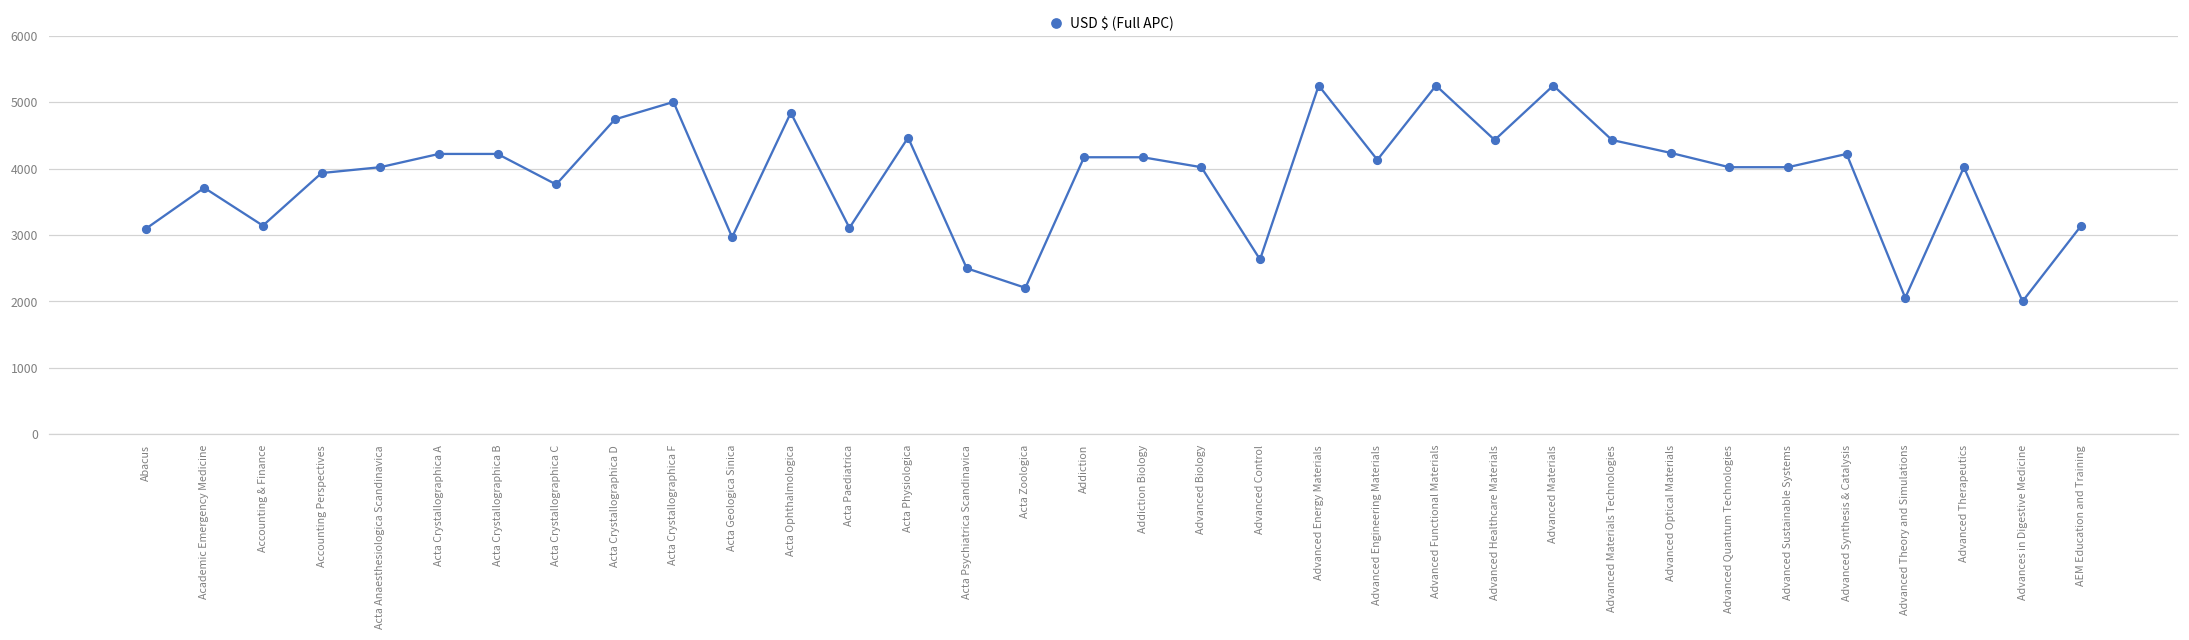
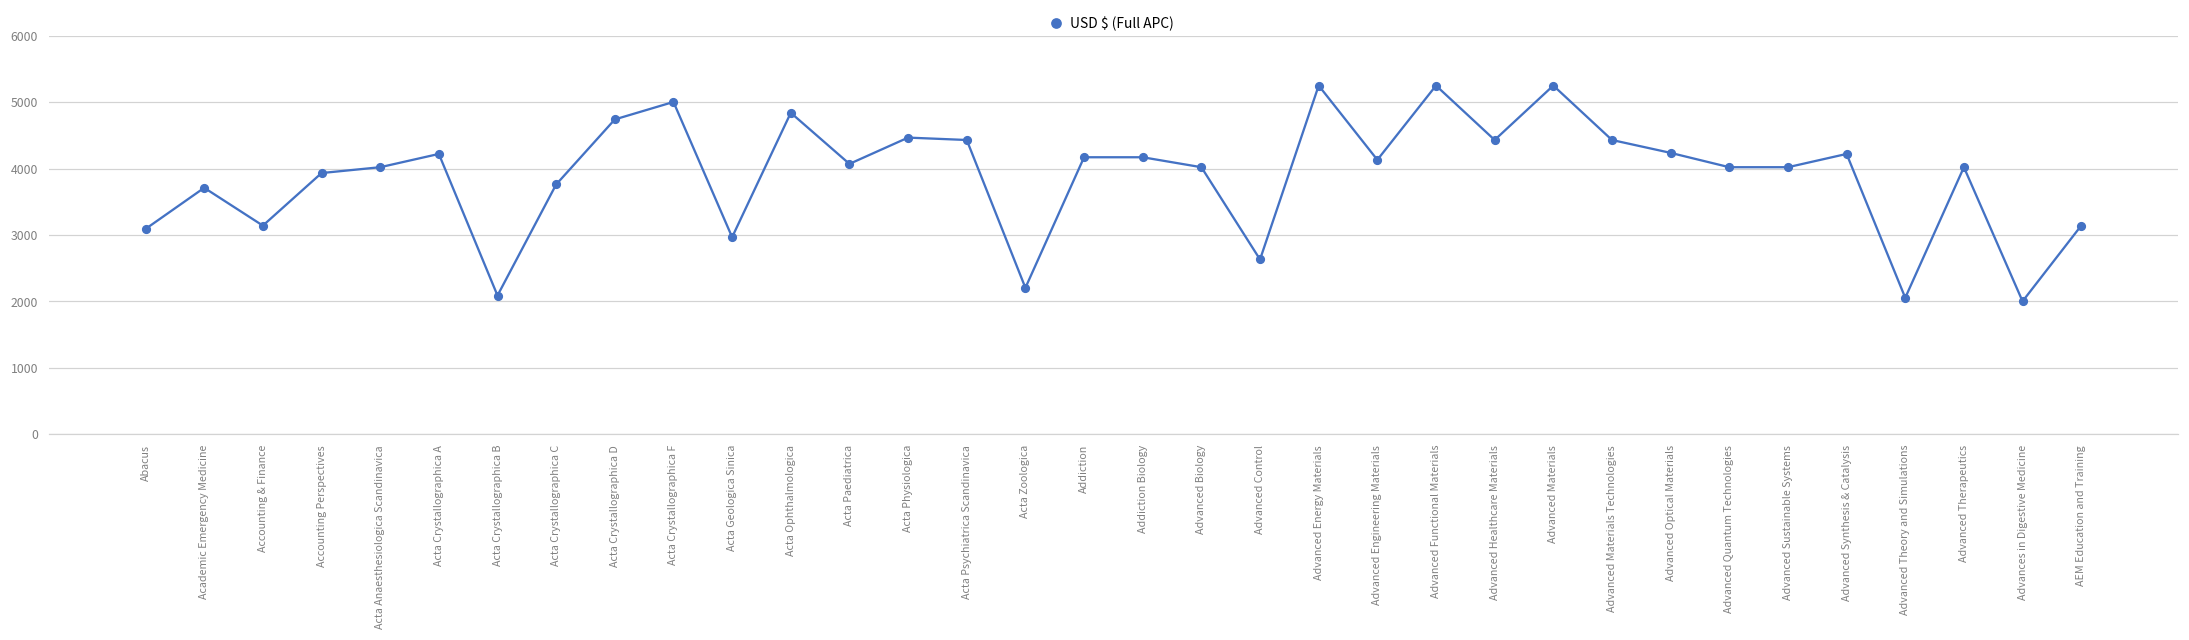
Acta Crystallographica B: 4200 -> 2100
Acta Paediatrica: 3100 -> 4100
Acta Psychiatrica Scandinavica: 2500 -> 4400
